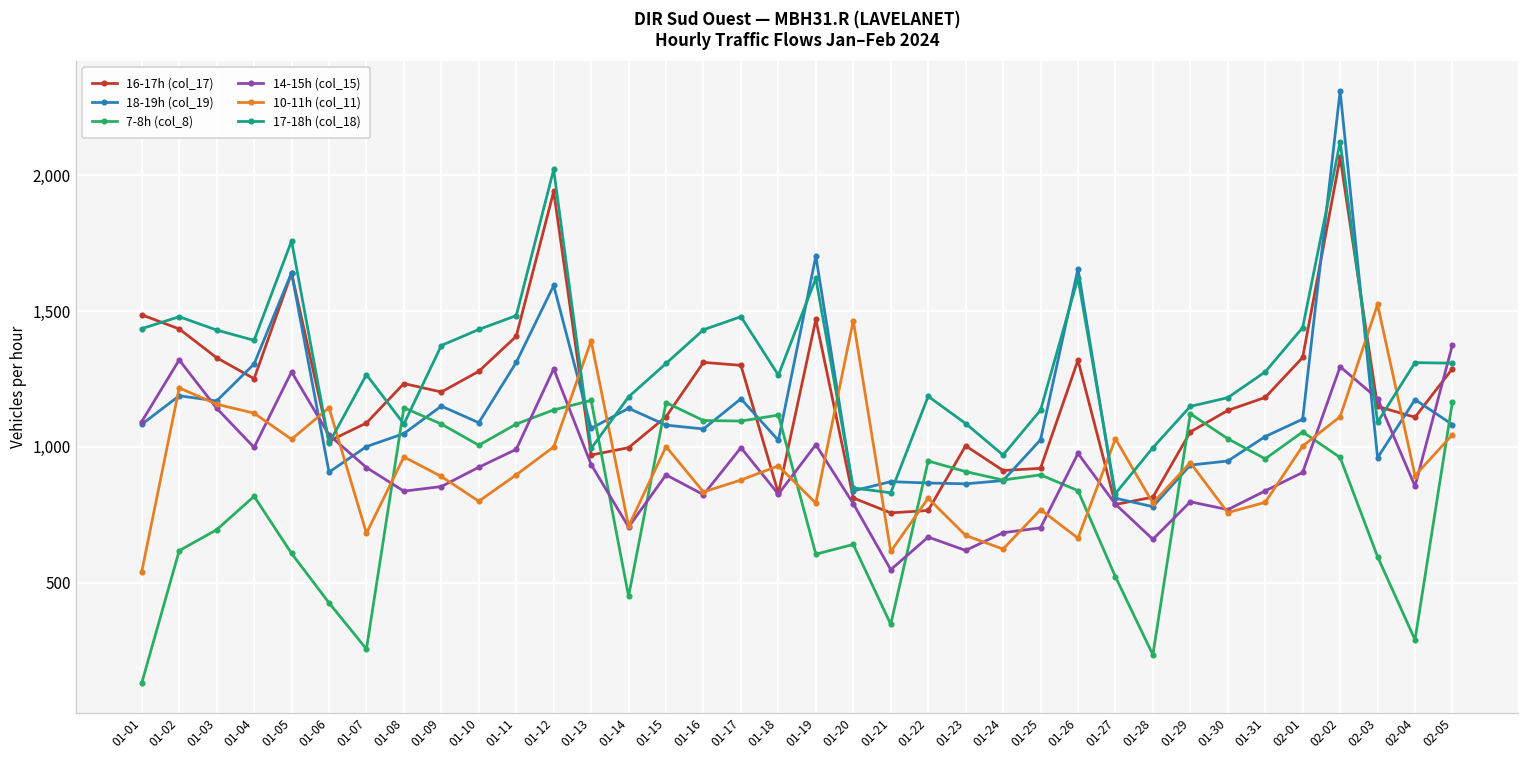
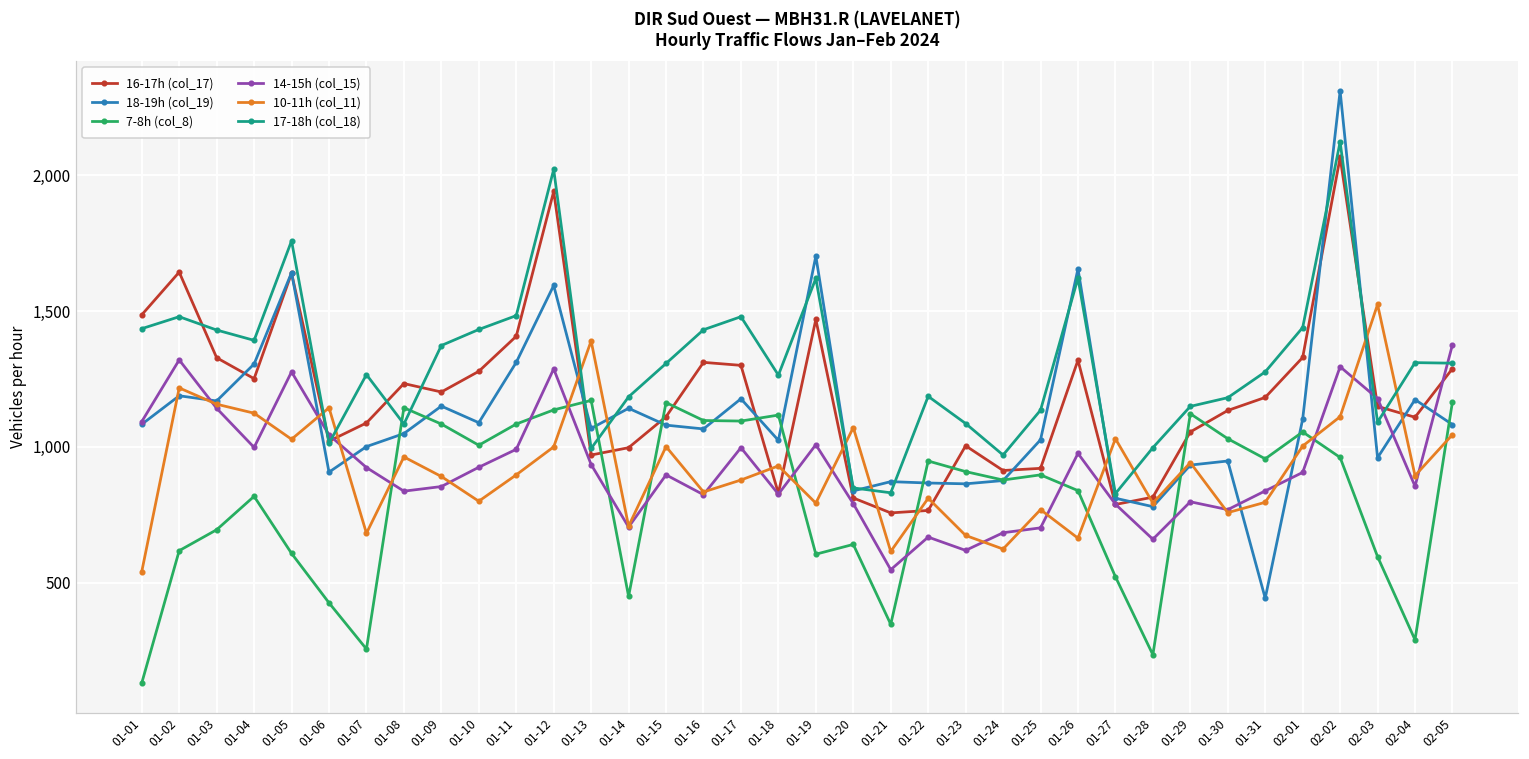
16-17h (col_17), 01-02: 1,430 -> 1,640
10-11h (col_11), 01-20: 1,470 -> 1,070
18-19h (col_19), 01-31: 1,040 -> 440
